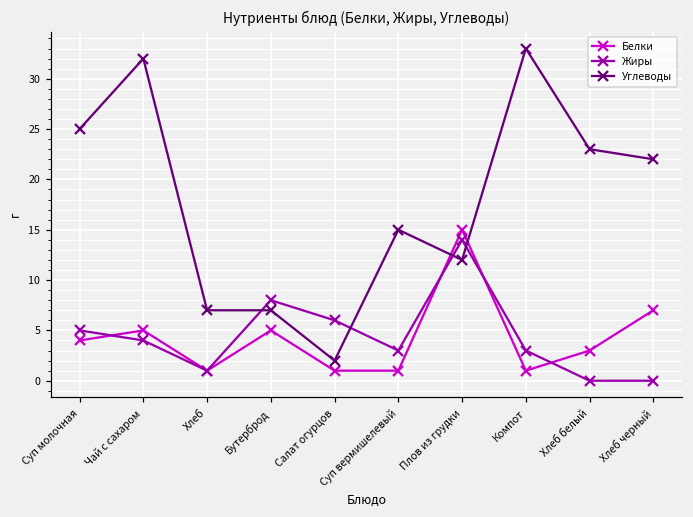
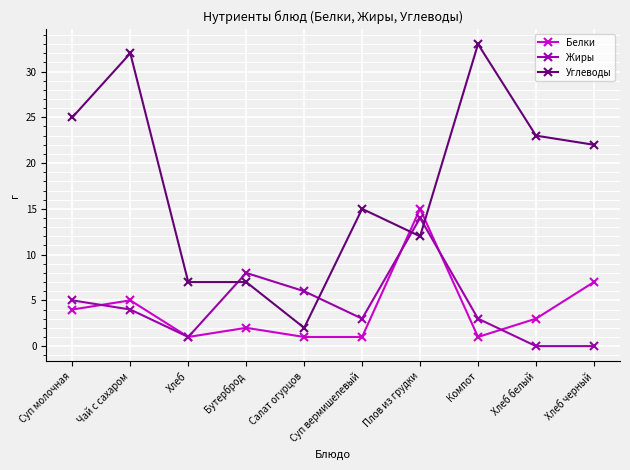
Белки, Бутерброд: 5 -> 2
